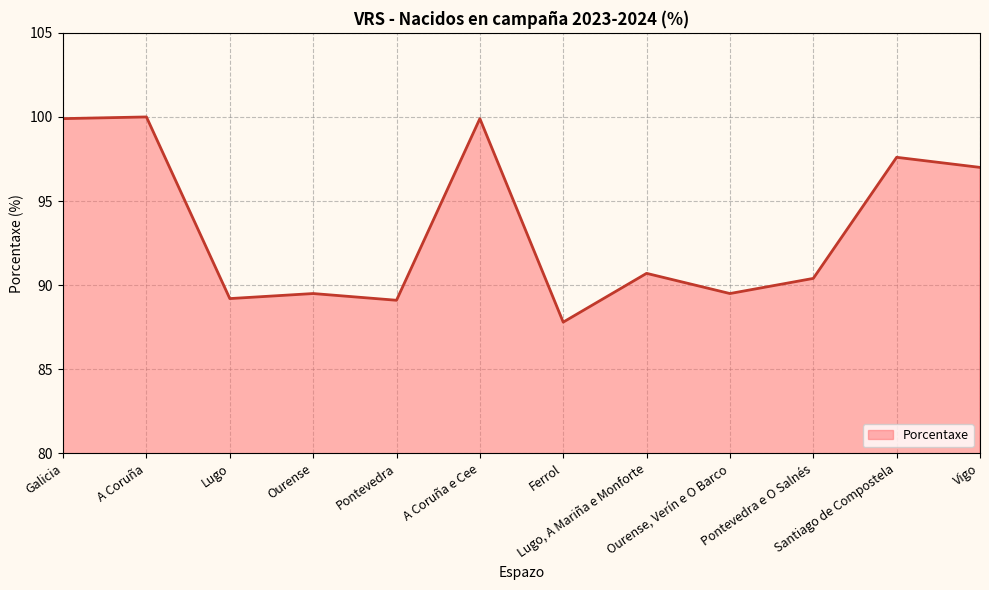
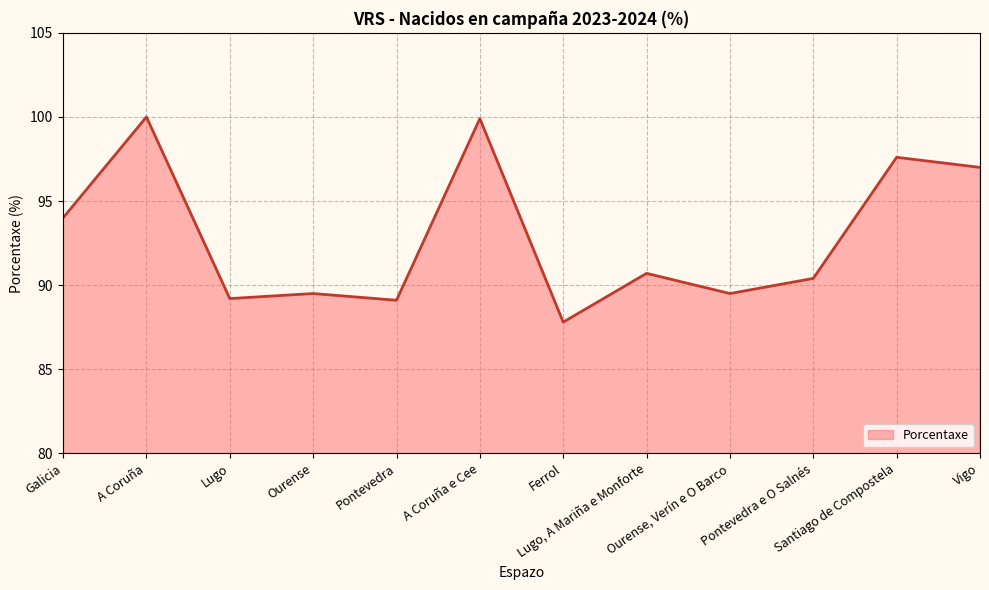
Galicia: 99.9 -> 94.0
